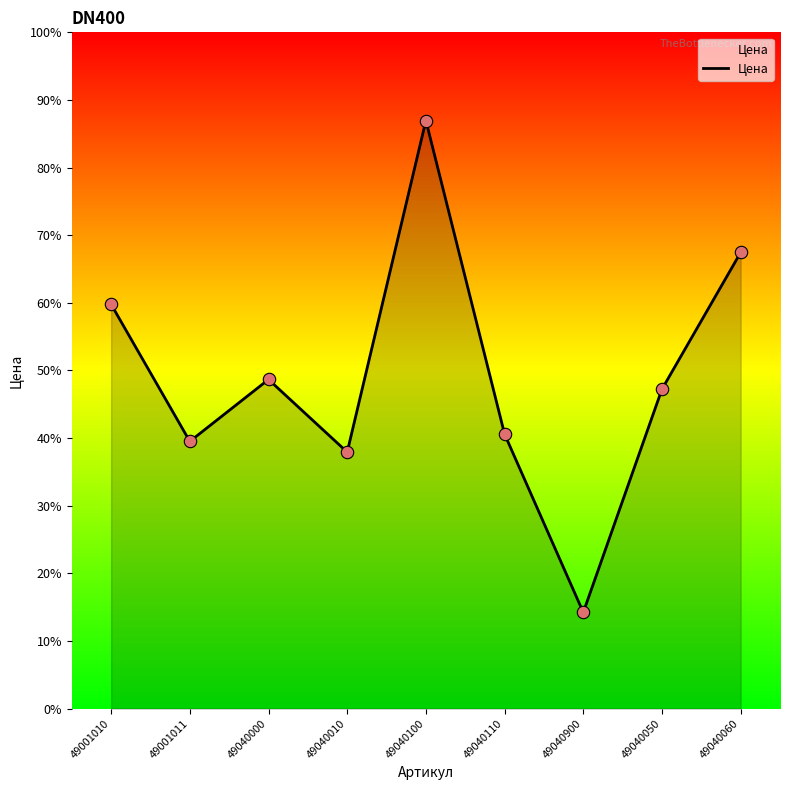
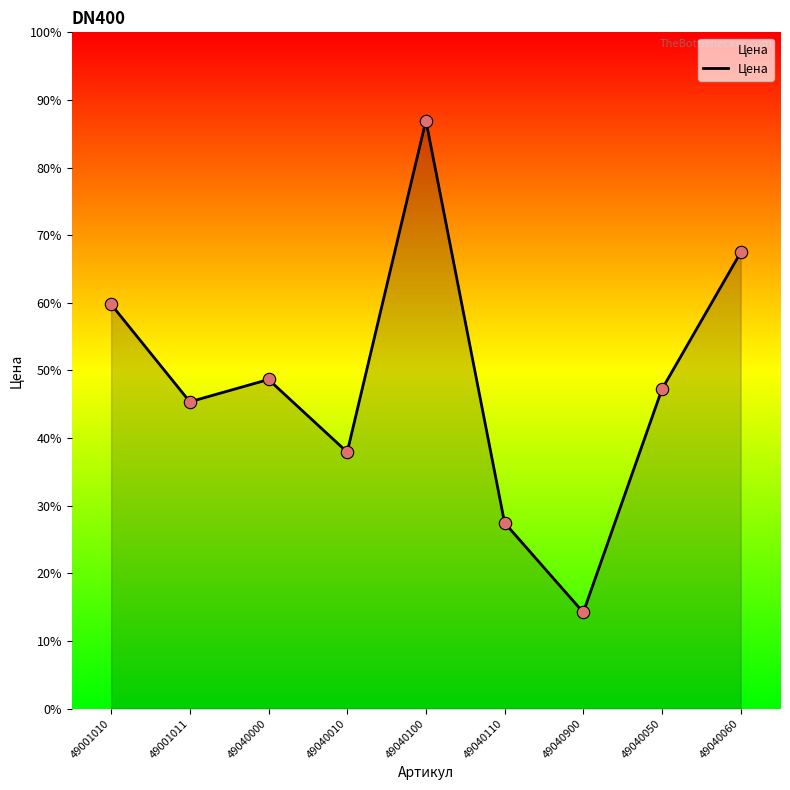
49001011: 40% -> 45%
49040110: 41% -> 27%
